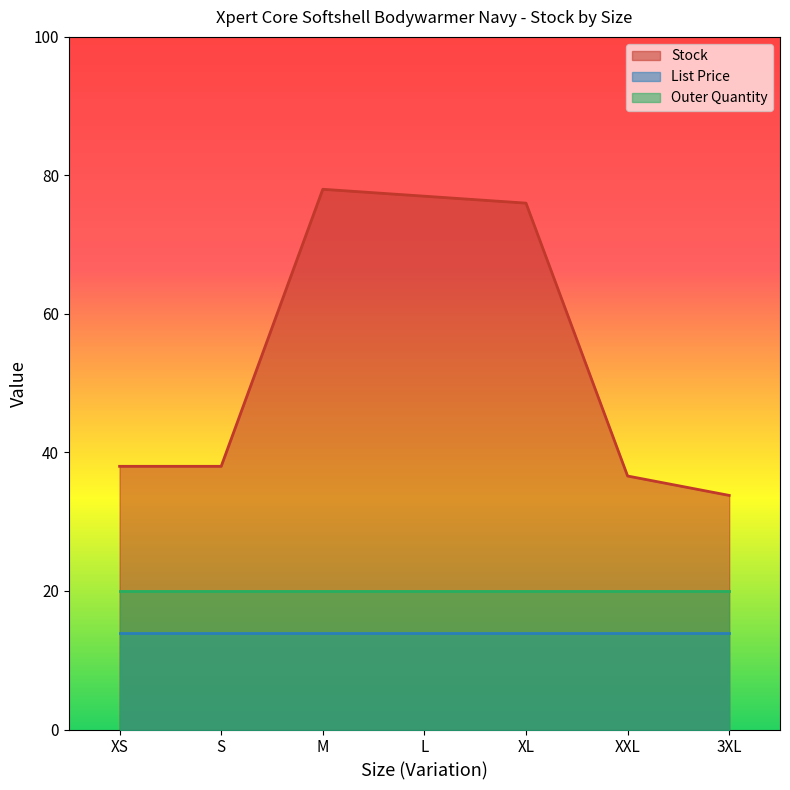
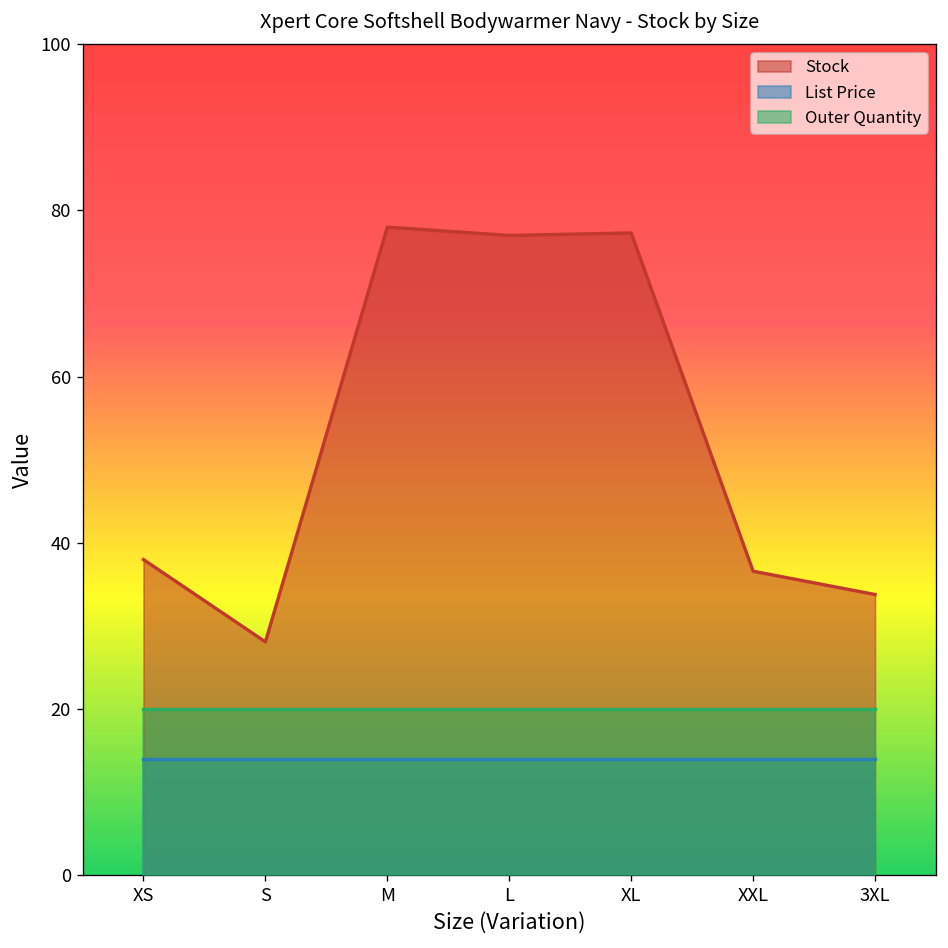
Stock, S: 38 -> 28
Stock, XL: 76 -> 77
